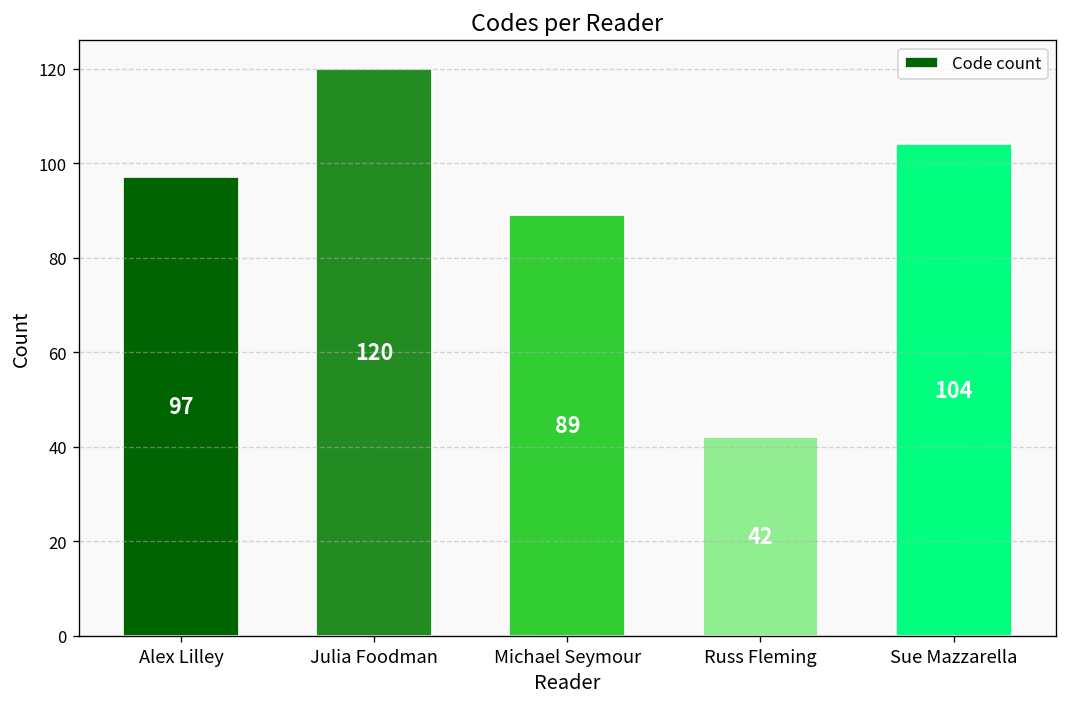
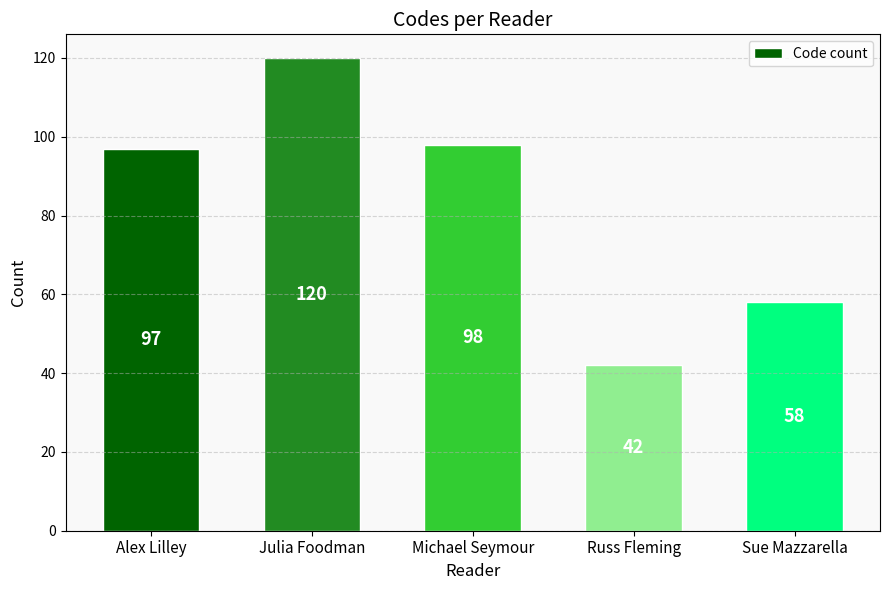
Michael Seymour: 89 -> 98
Sue Mazzarella: 104 -> 58
